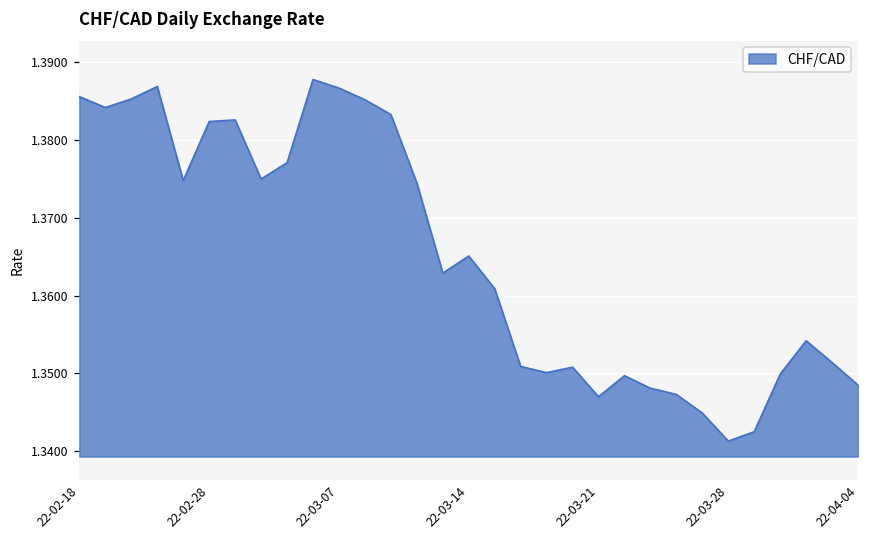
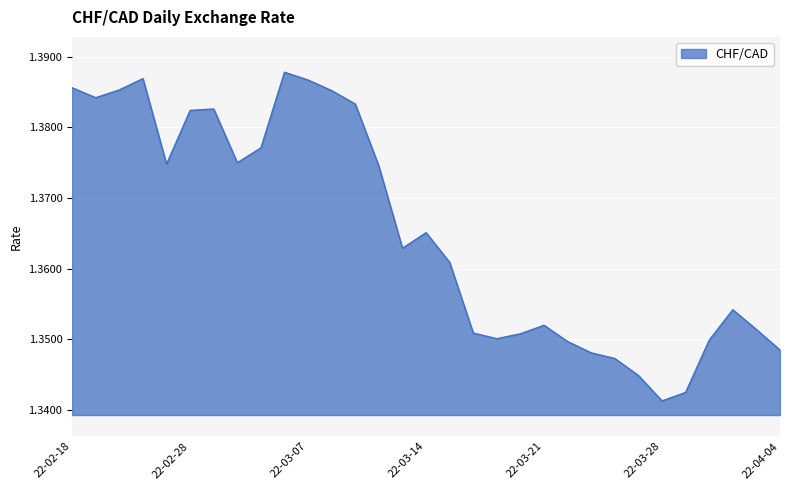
22-03-21: 1.347 -> 1.352
